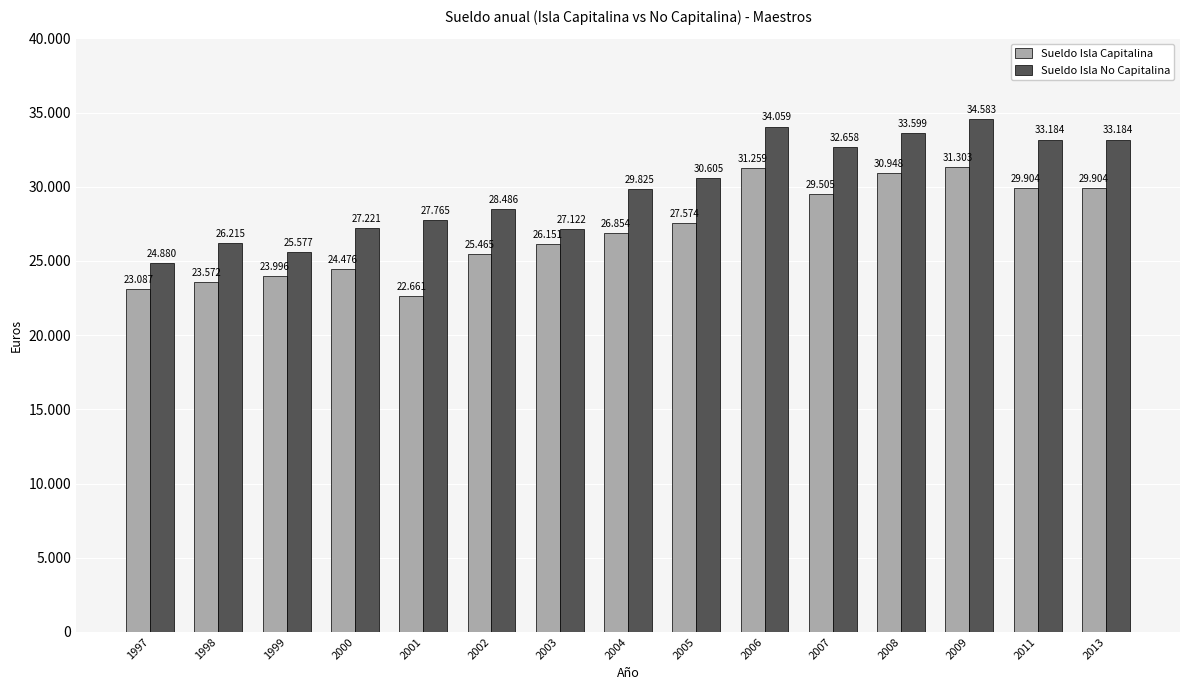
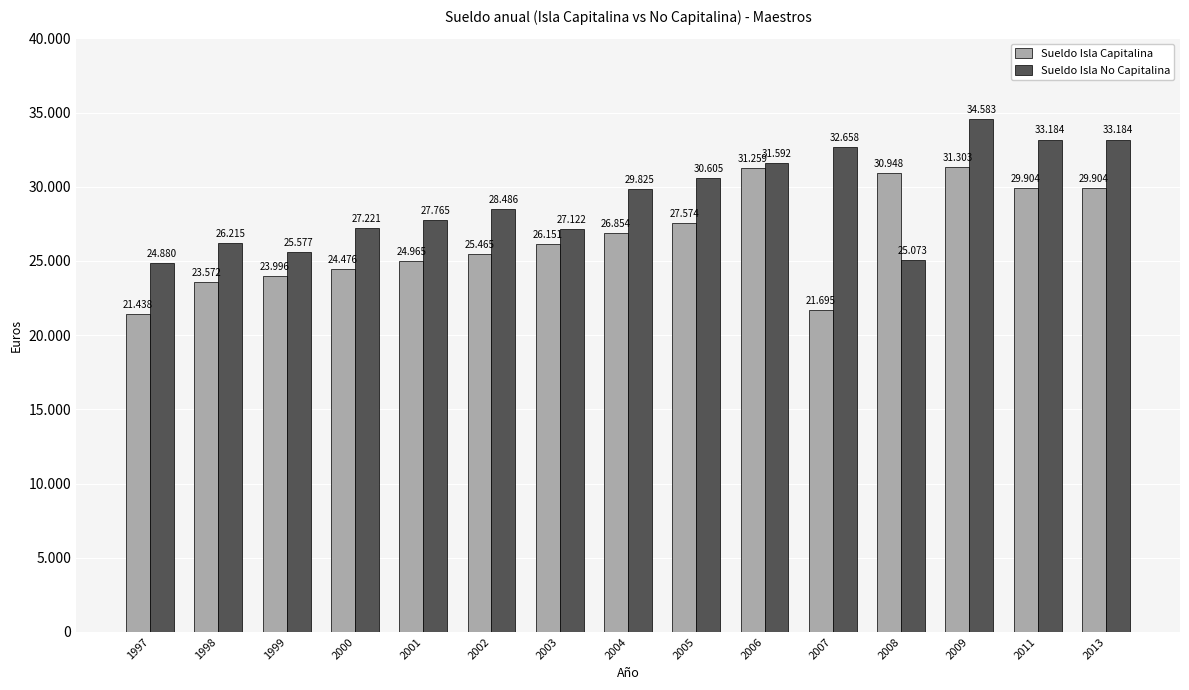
Sueldo Isla Capitalina, 1997: 23.087 -> 21.438
Sueldo Isla Capitalina, 2001: 22.661 -> 24.965
Sueldo Isla No Capitalina, 2006: 34.059 -> 31.592
Sueldo Isla Capitalina, 2007: 29.505 -> 21.695
Sueldo Isla No Capitalina, 2008: 33.599 -> 25.073
